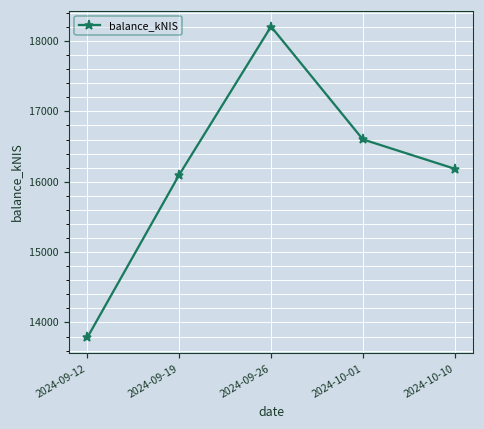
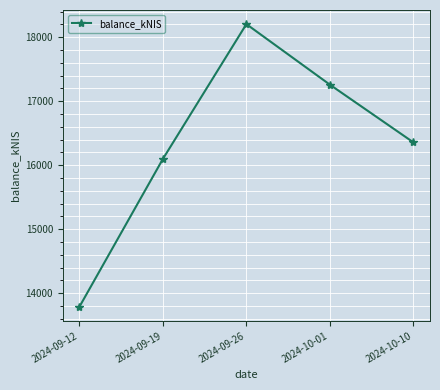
2024-10-01: 16600 -> 17300
2024-10-10: 16200 -> 16400
